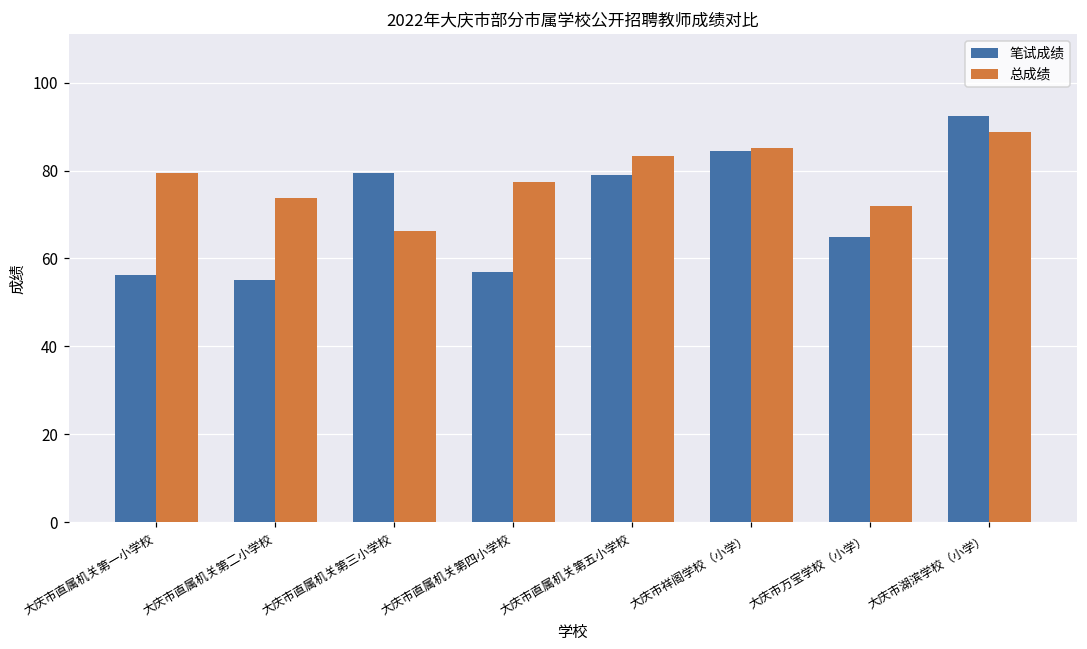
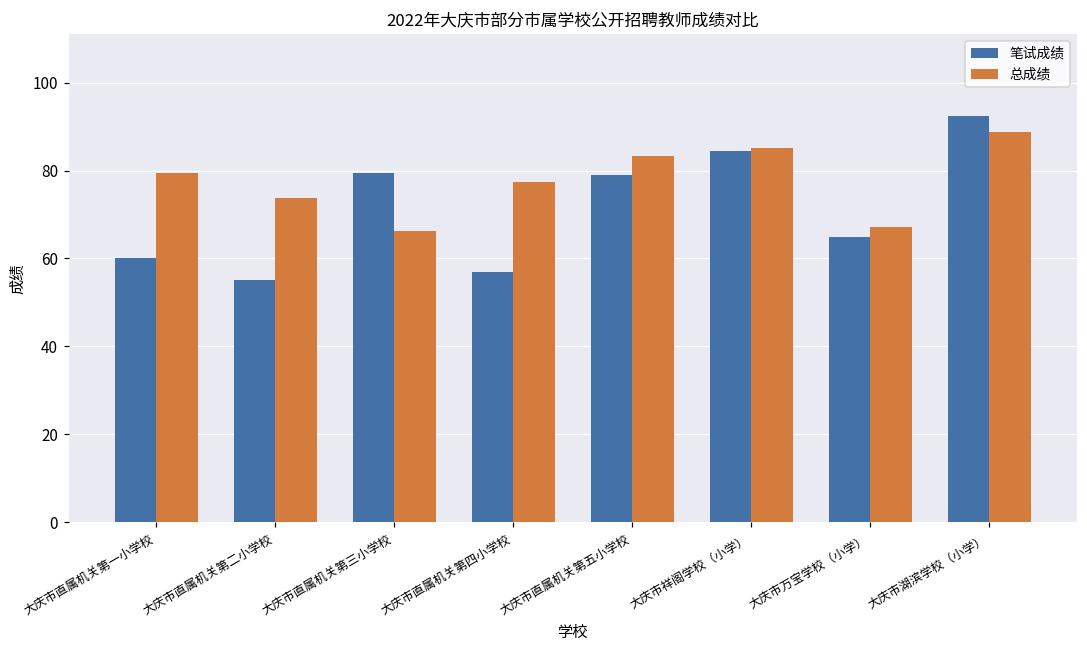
笔试成绩, 大庆市直属机关第一小学校: 56 -> 60
总成绩, 大庆市万宝学校（小学）: 72 -> 67
